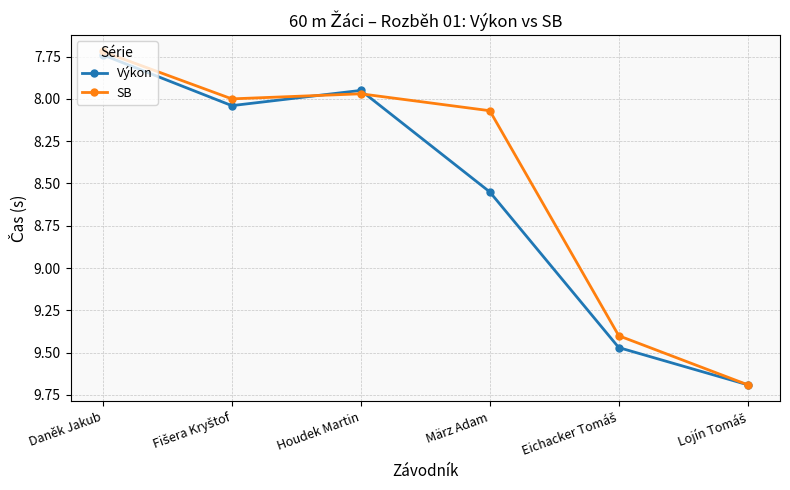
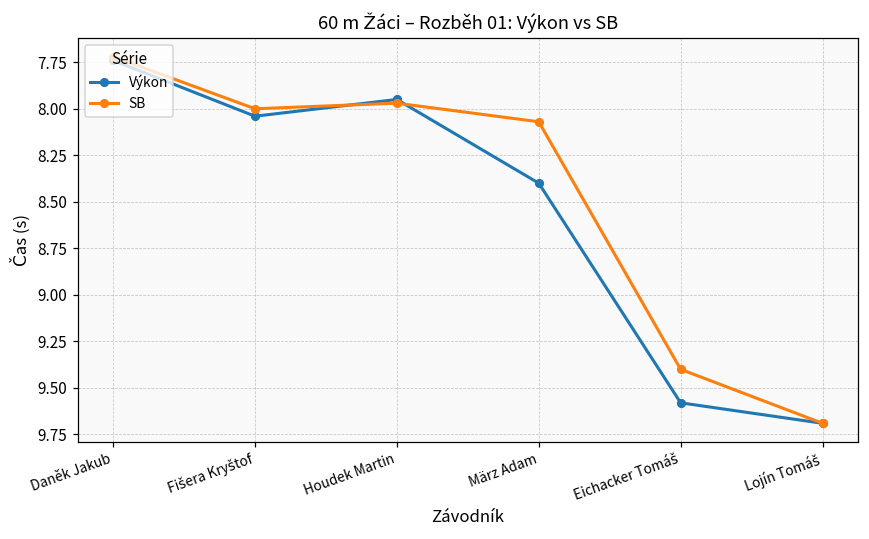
Výkon, März Adam: 8.55 -> 8.40
Výkon, Eichacker Tomáš: 9.47 -> 9.58
